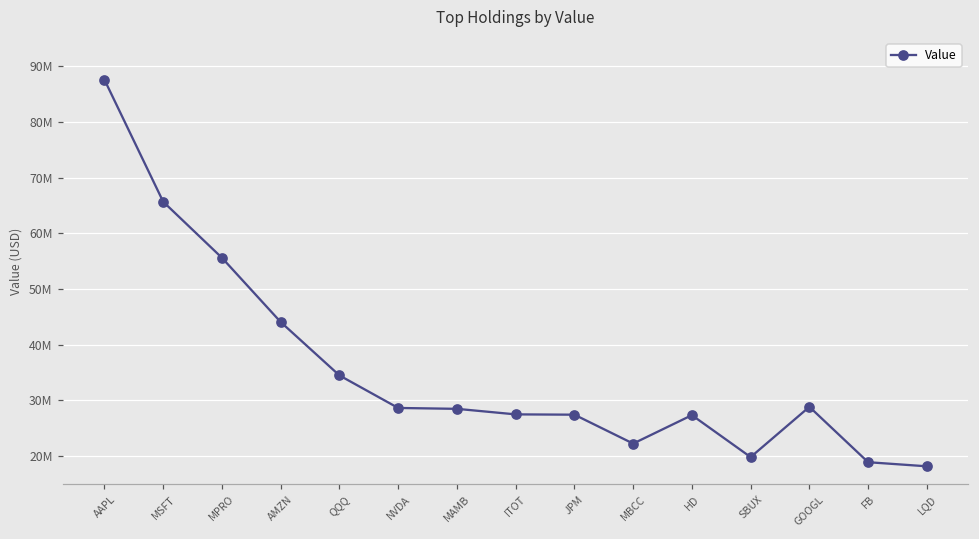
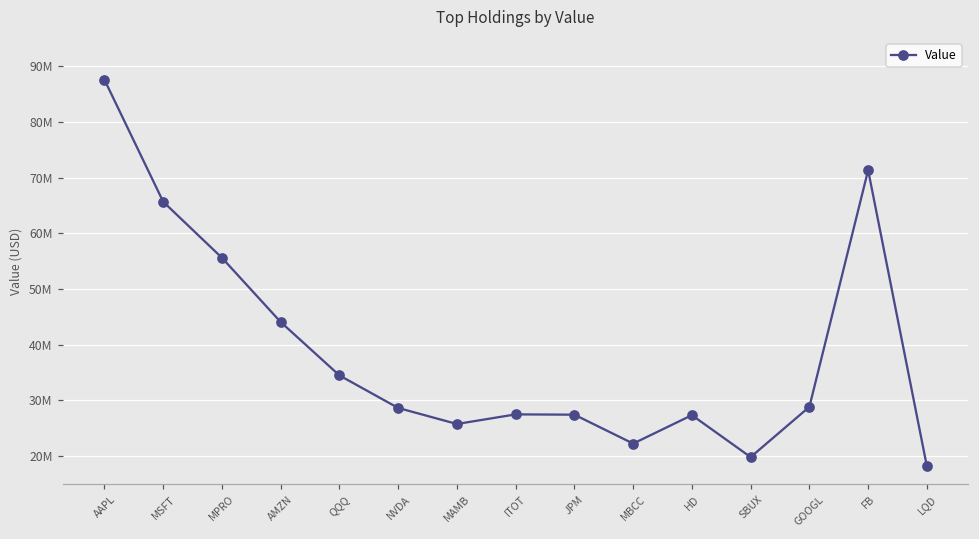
MAMB: 28000000 -> 26000000
FB: 19000000 -> 71000000
